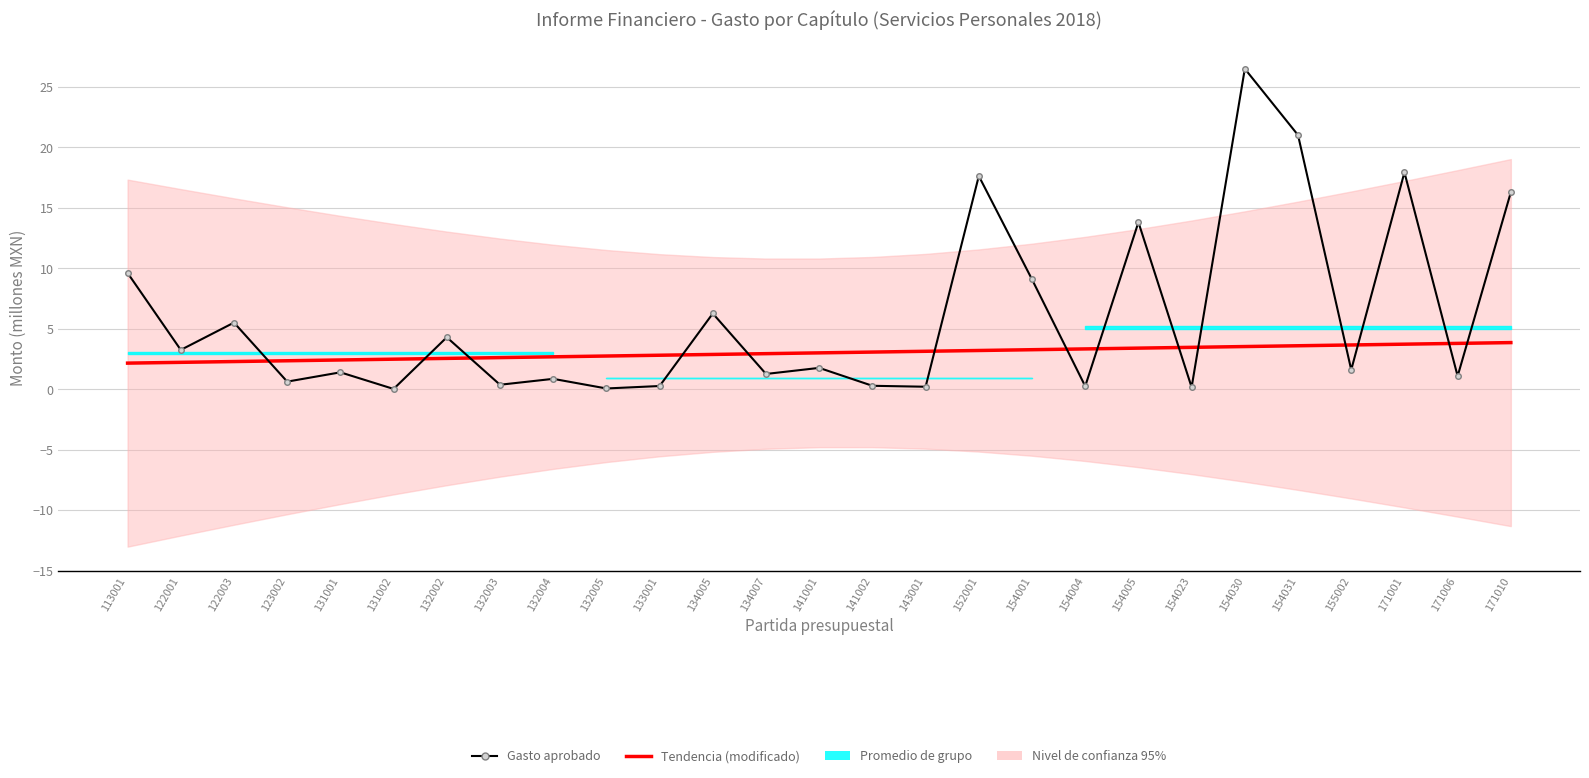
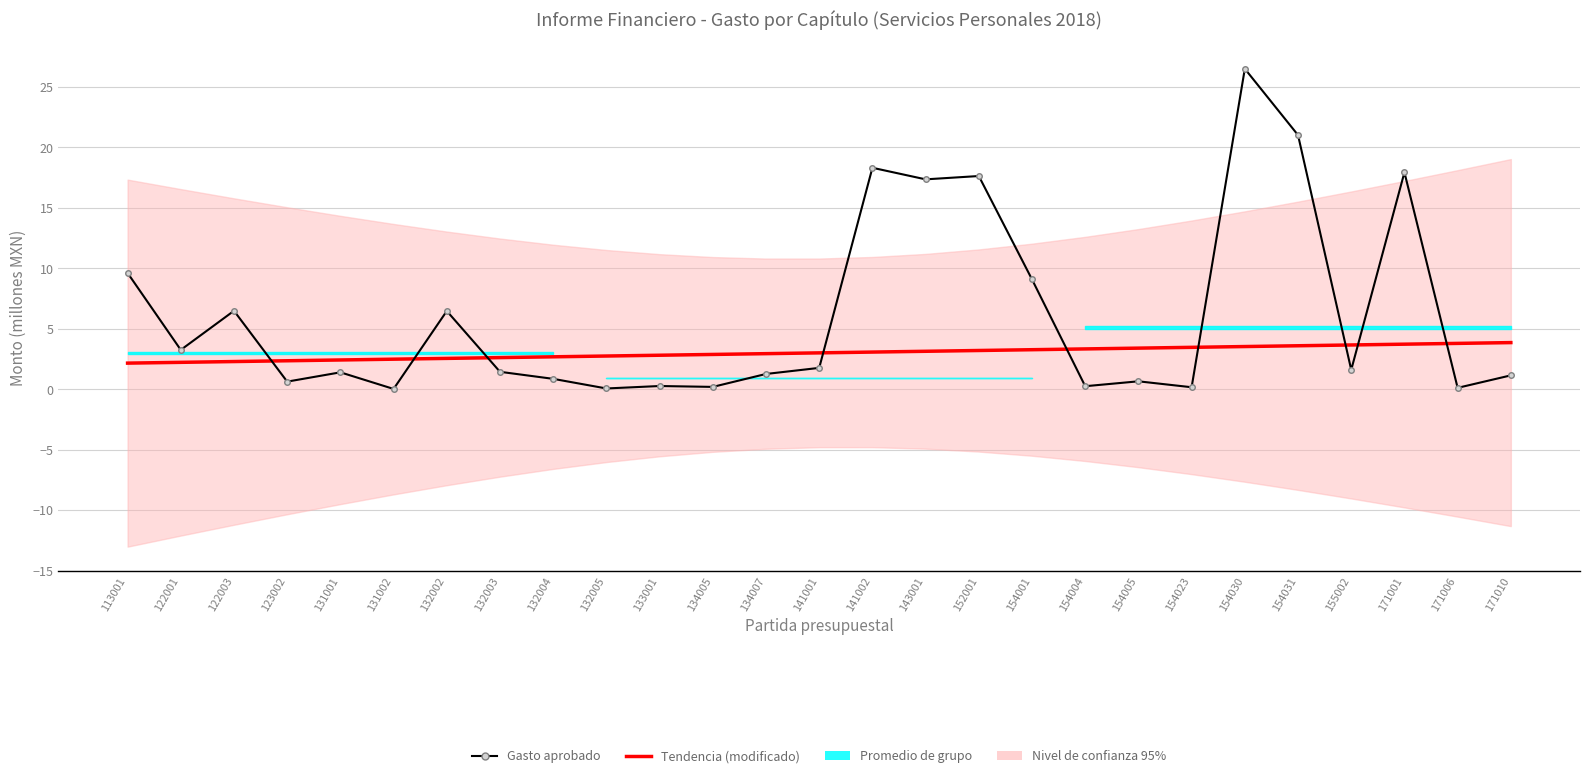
Gasto aprobado, 122003: 5.5 -> 6.5
Gasto aprobado, 132002: 4.3 -> 6.5
Gasto aprobado, 132003: 0.4 -> 1.4
Gasto aprobado, 134005: 6.2 -> 0.2
Gasto aprobado, 141002: 0.3 -> 18.3
Gasto aprobado, 143001: 0.2 -> 17.3
Gasto aprobado, 154005: 13.8 -> 0.6
Gasto aprobado, 171006: 1.1 -> 0.1
Gasto aprobado, 171010: 16.3 -> 1.1
